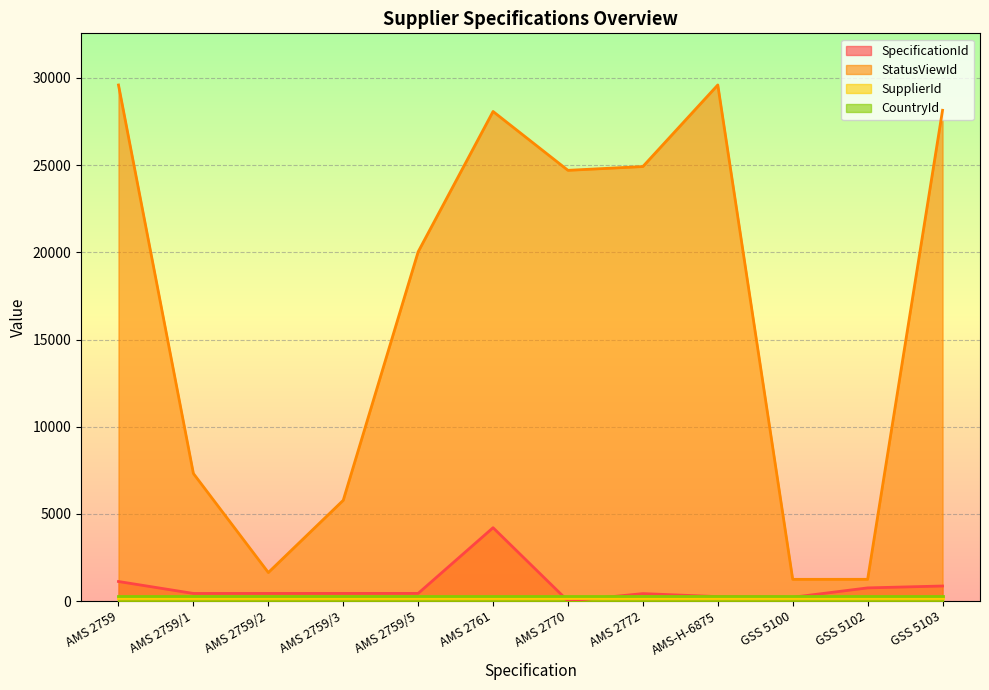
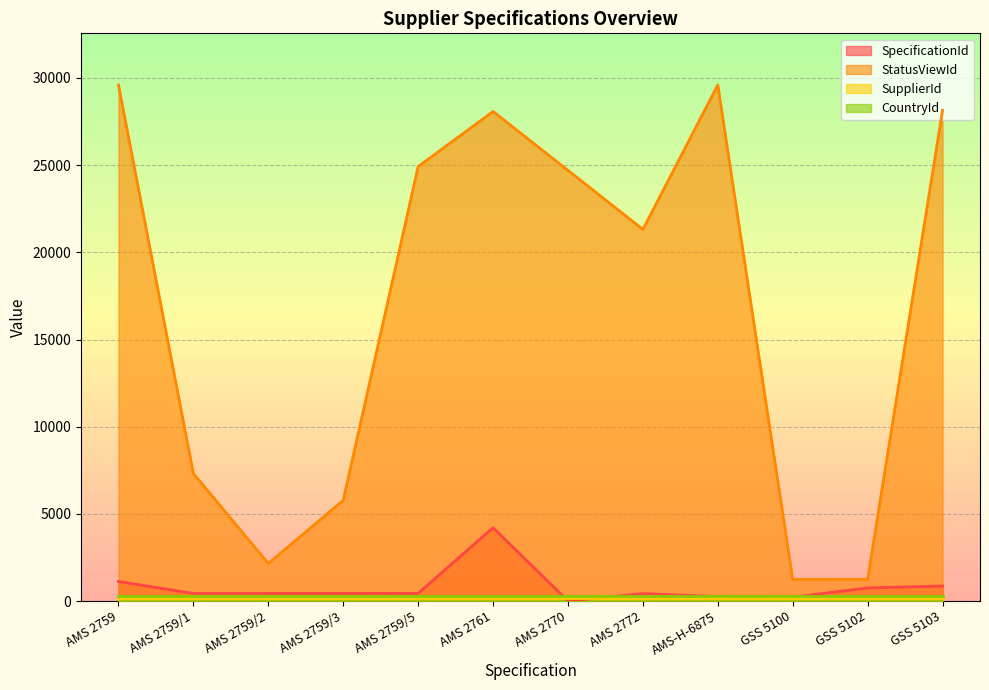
StatusViewId, AMS 2759/2: 1600 -> 2200
StatusViewId, AMS 2759/5: 20000 -> 24900
StatusViewId, AMS 2772: 24900 -> 21300
